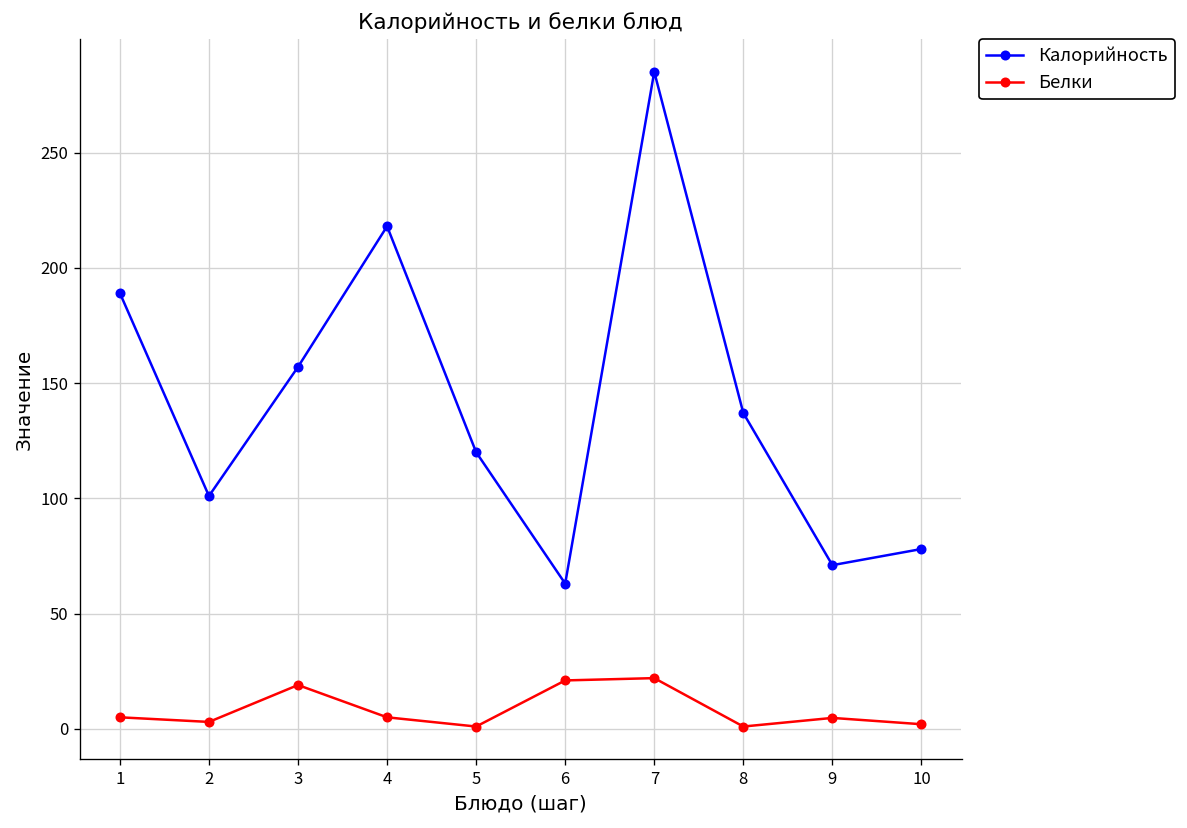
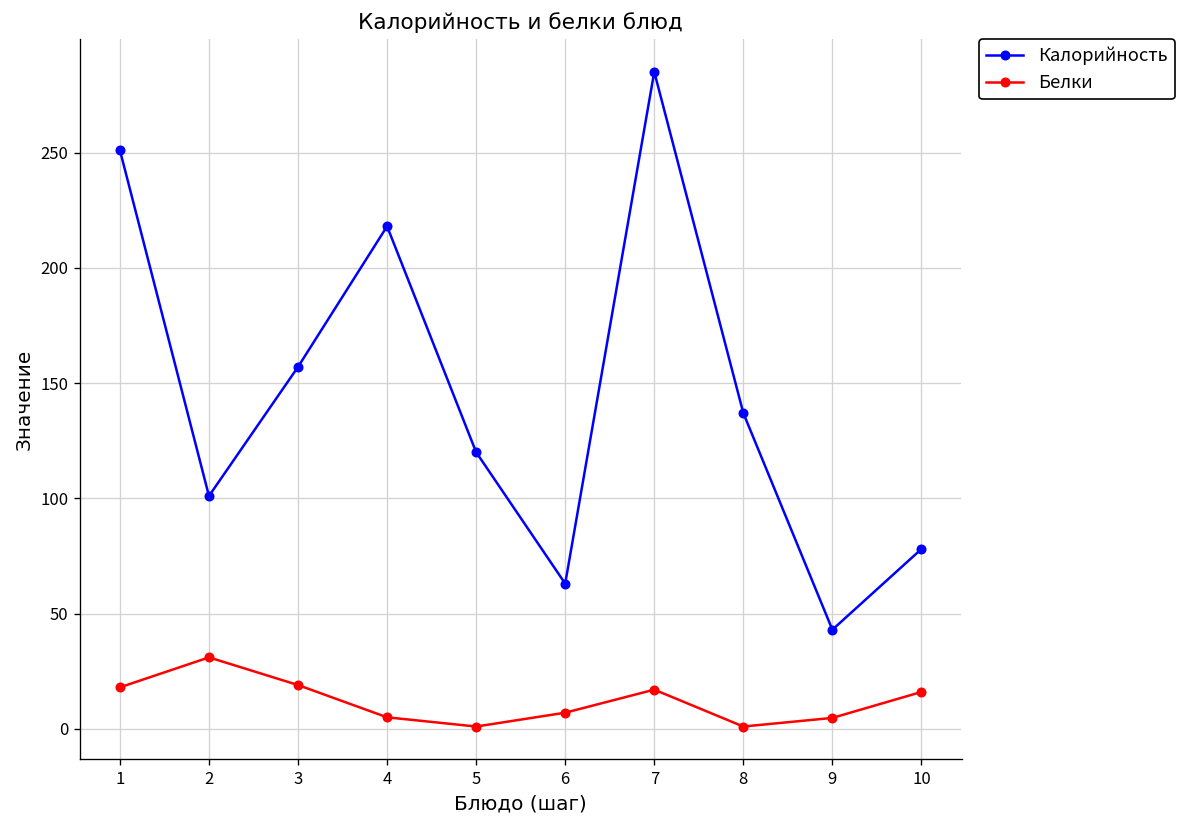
Калорийность, 1: 189 -> 251
Белки, 1: 5 -> 18
Белки, 2: 3 -> 31
Белки, 6: 21 -> 7
Белки, 7: 22 -> 17
Калорийность, 9: 71 -> 43
Белки, 10: 2 -> 16
